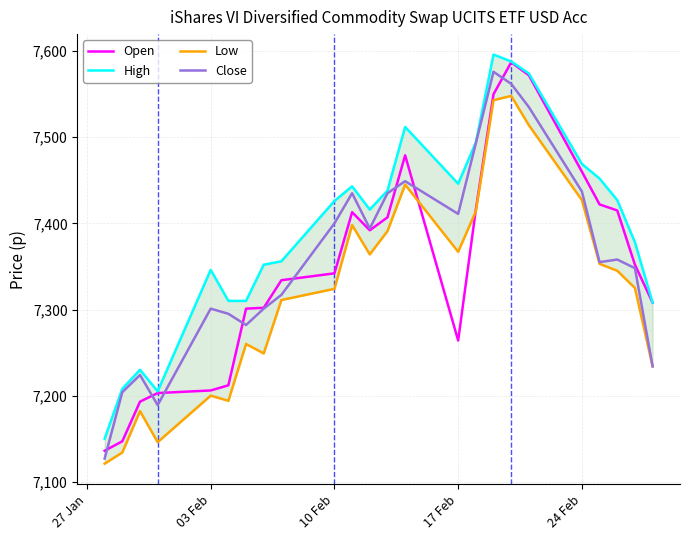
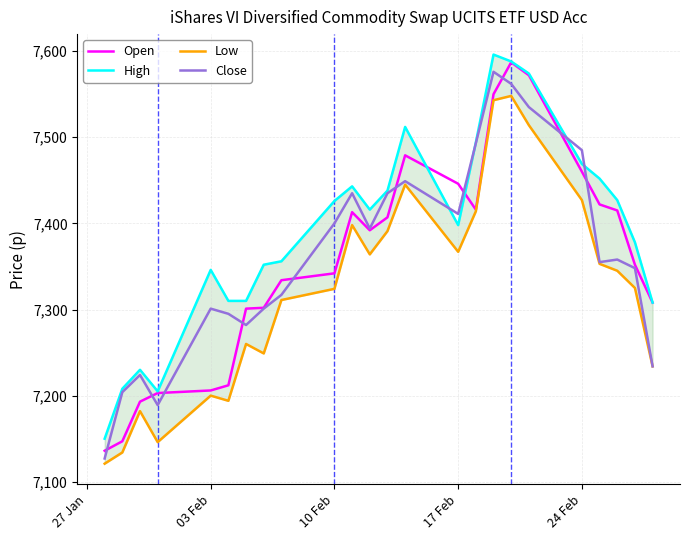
Open, 17 Feb: 7,260 -> 7,450
High, 17 Feb: 7,450 -> 7,400
Close, 24 Feb: 7,440 -> 7,490
